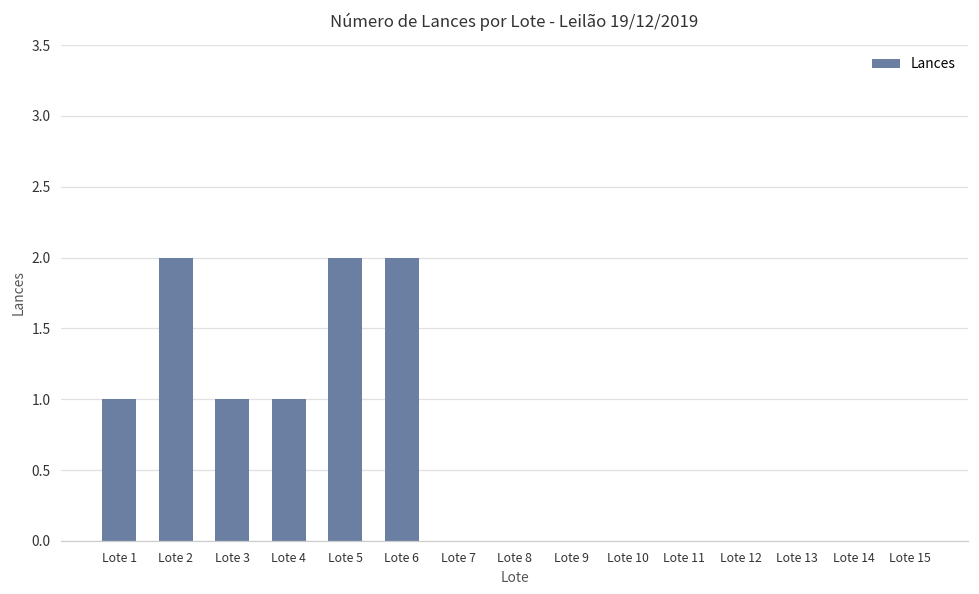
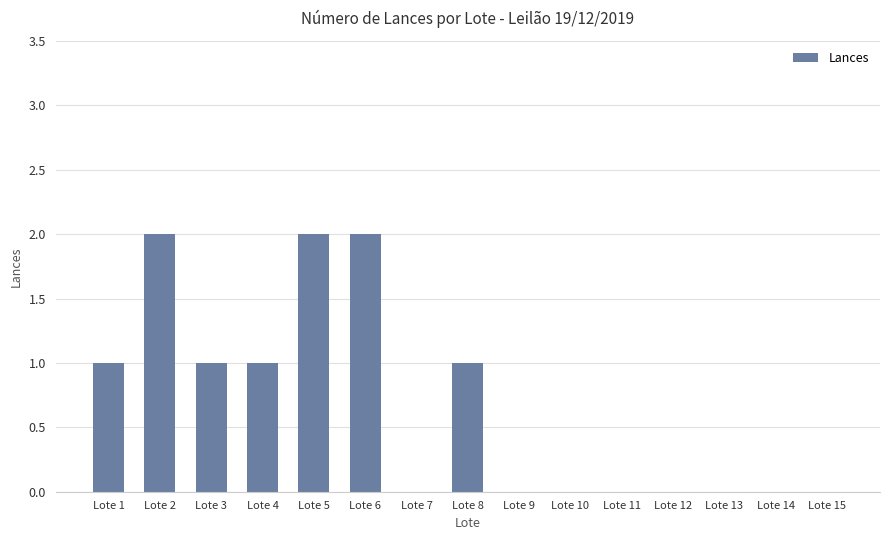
Lote 8: 0 -> 1
